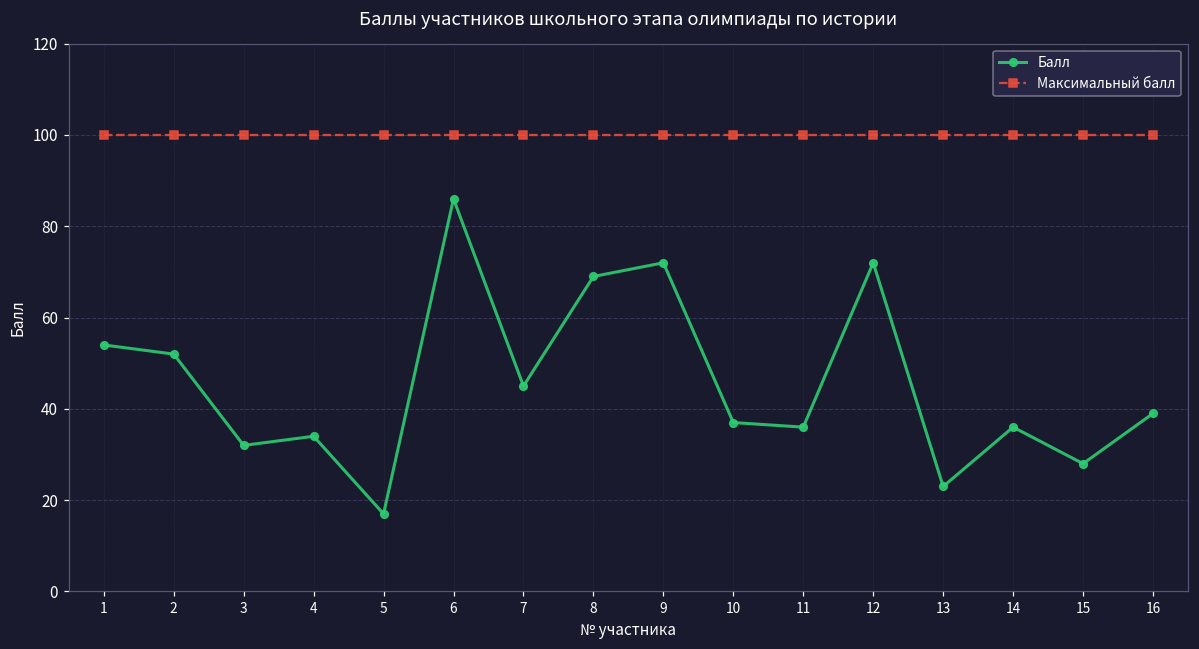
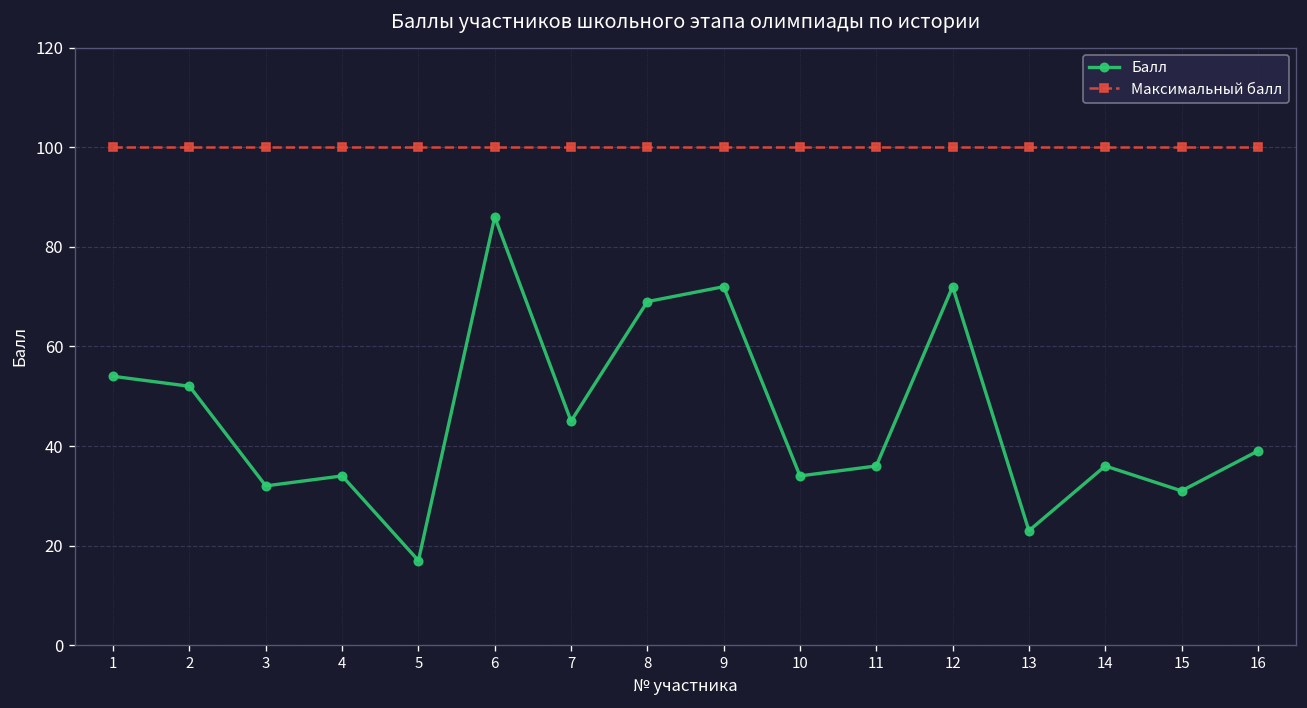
Балл, 10: 37 -> 34
Балл, 15: 28 -> 31
